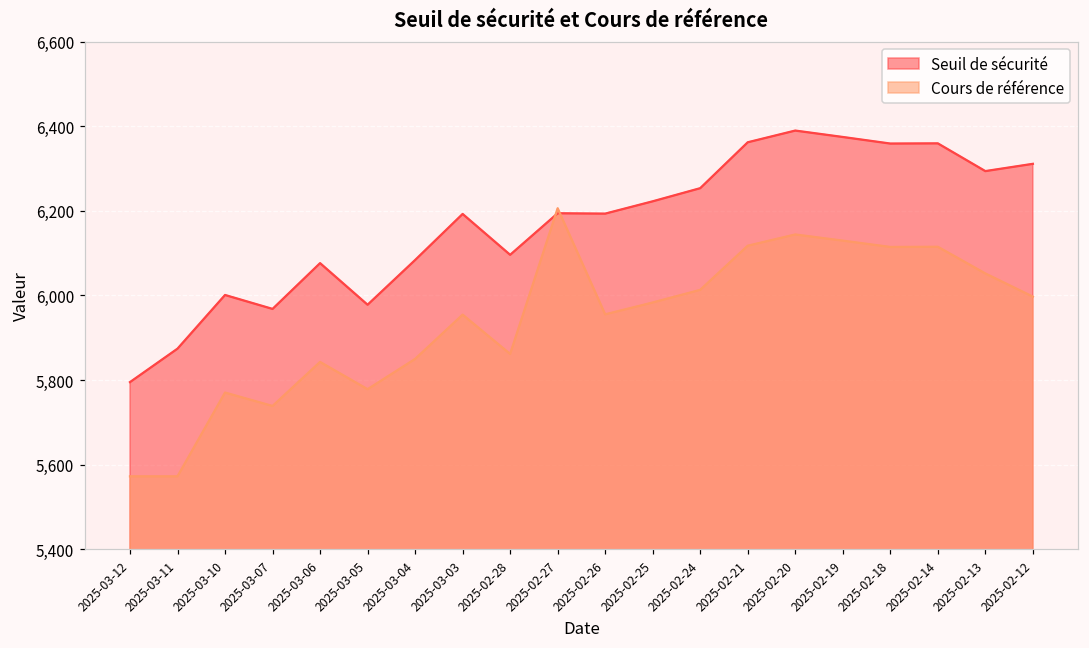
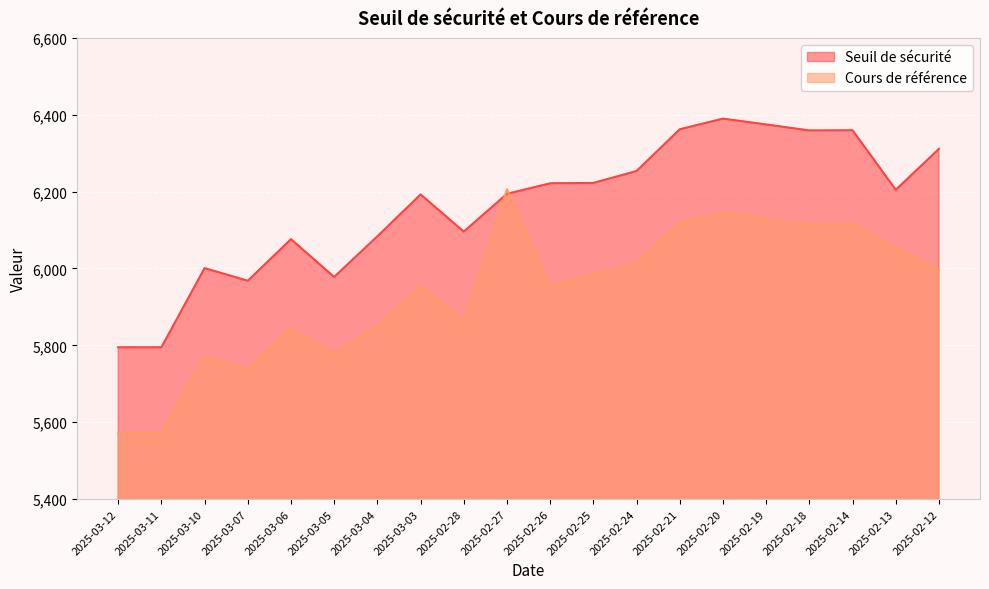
Seuil de sécurité, 2025-03-11: 5,870 -> 5,790
Seuil de sécurité, 2025-02-26: 6,190 -> 6,220
Seuil de sécurité, 2025-02-13: 6,290 -> 6,200
